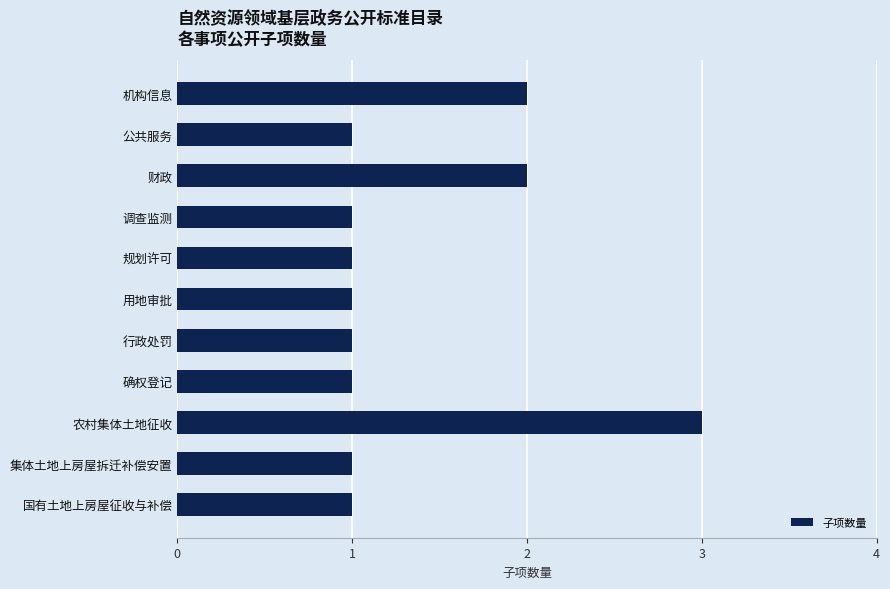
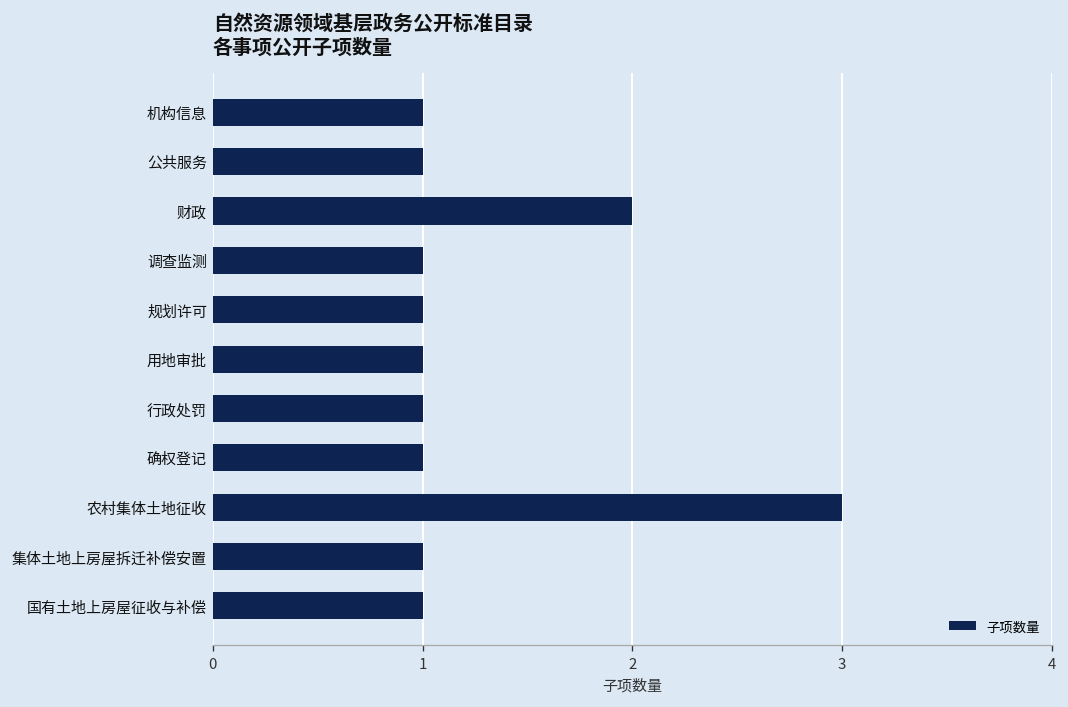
机构信息: 2 -> 1
